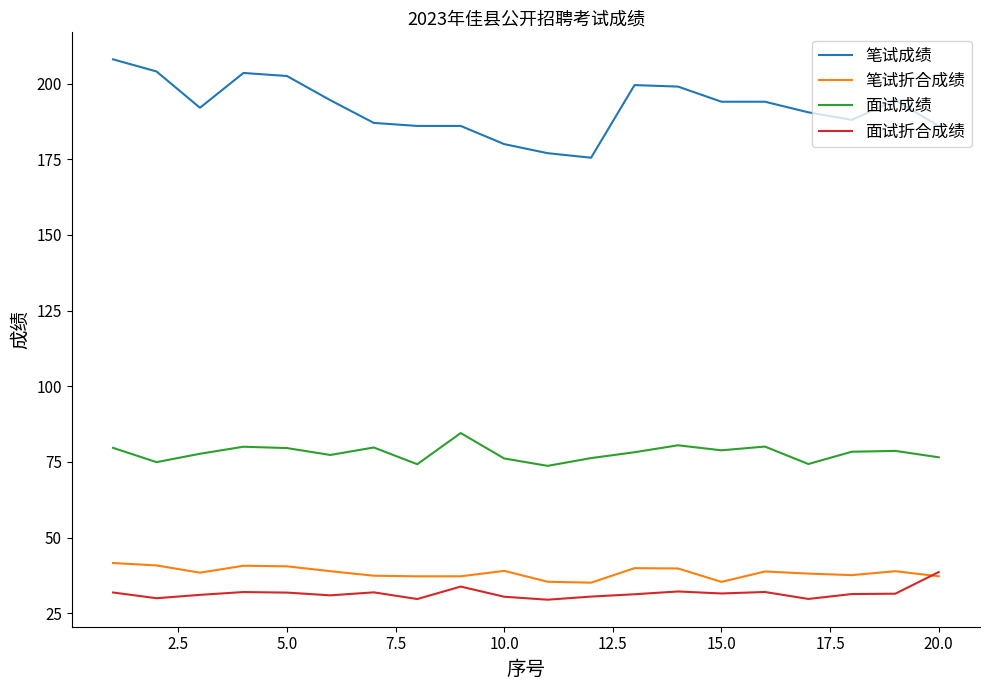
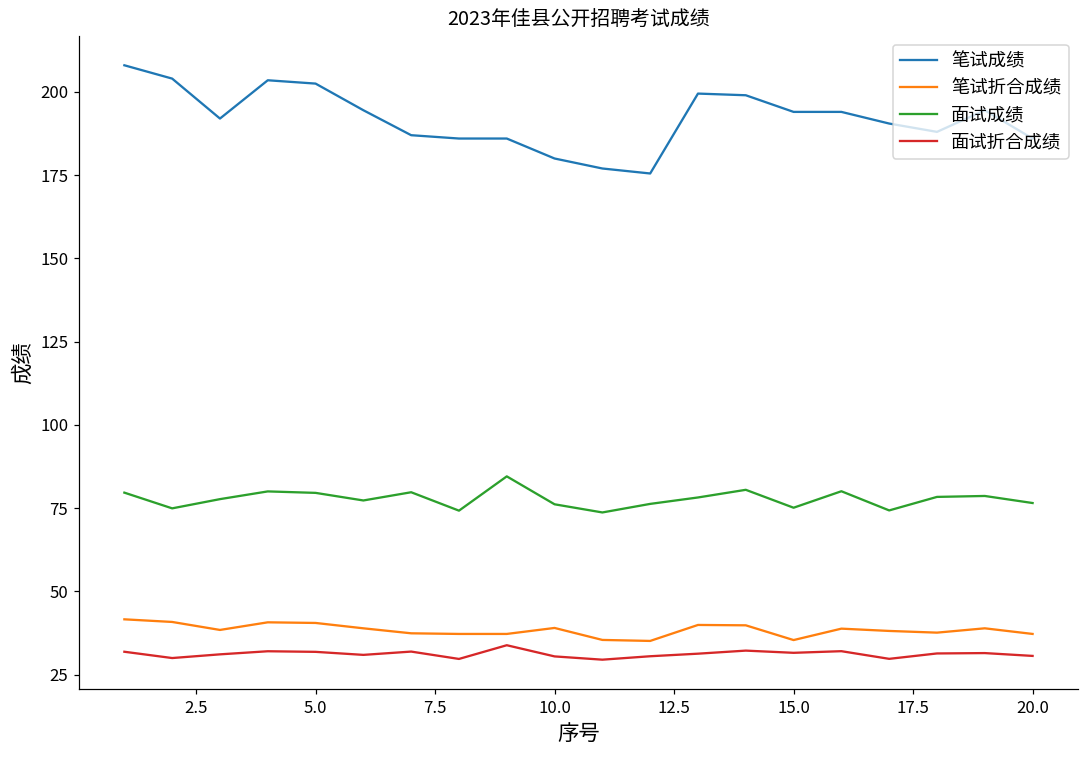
面试成绩, 15.0: 79 -> 75
面试折合成绩, 20.0: 39 -> 31
